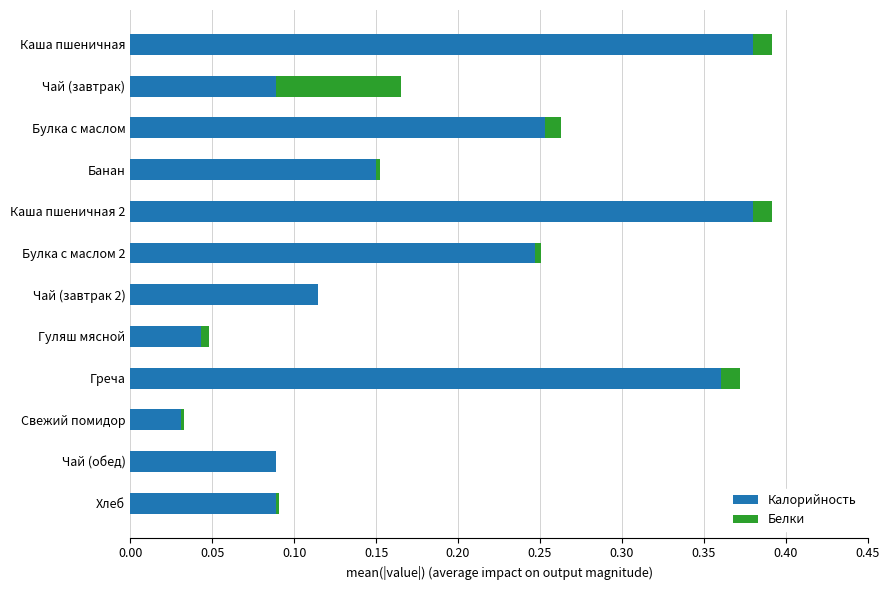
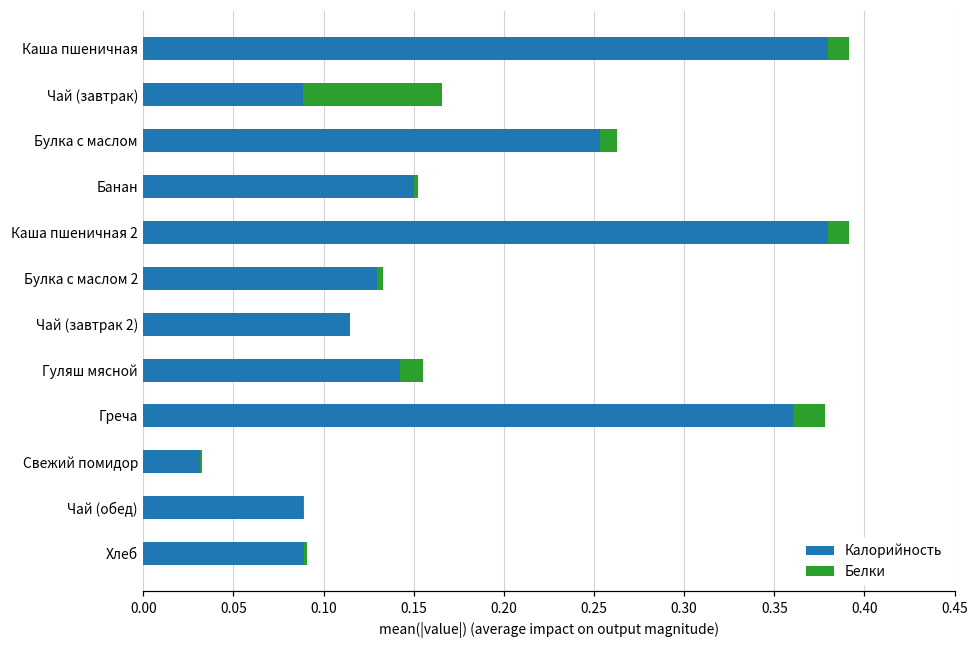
Калорийность, Булка с маслом 2: 0.247 -> 0.130
Калорийность, Гуляш мясной: 0.043 -> 0.143
Белки, Гуляш мясной: 0.005 -> 0.013
Белки, Греча: 0.012 -> 0.018
